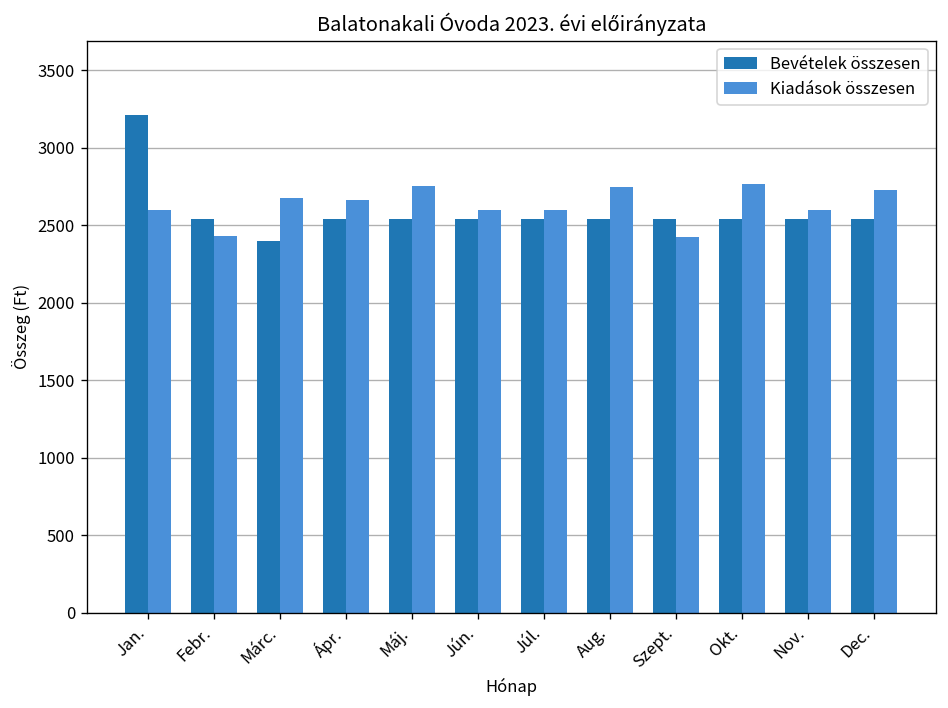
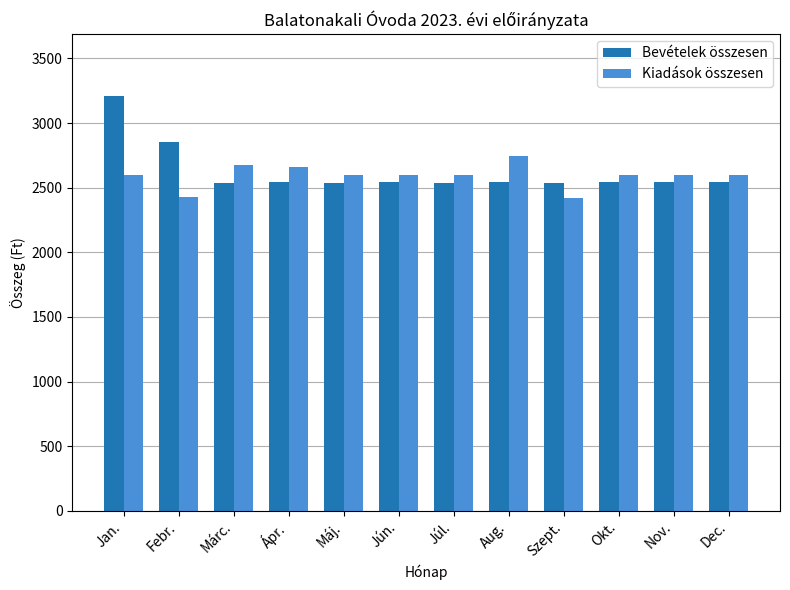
Bevételek összesen, Febr.: 2540 -> 2850
Bevételek összesen, Márc.: 2400 -> 2540
Kiadások összesen, Máj.: 2750 -> 2600
Kiadások összesen, Okt.: 2770 -> 2600
Kiadások összesen, Dec.: 2730 -> 2600
